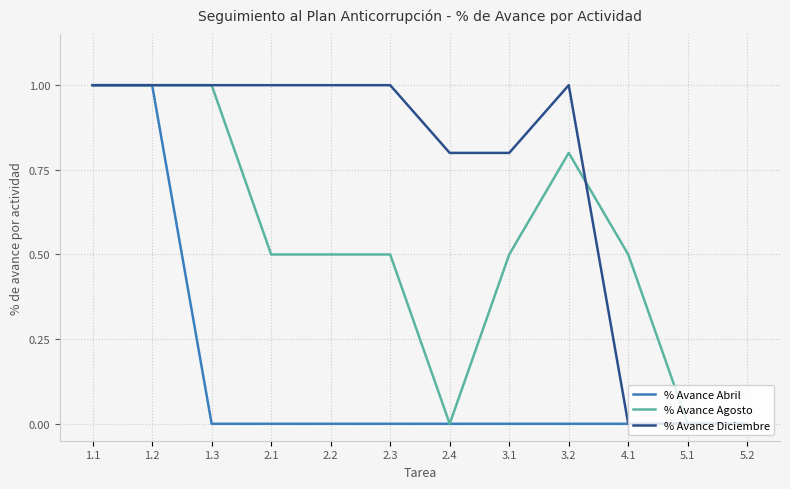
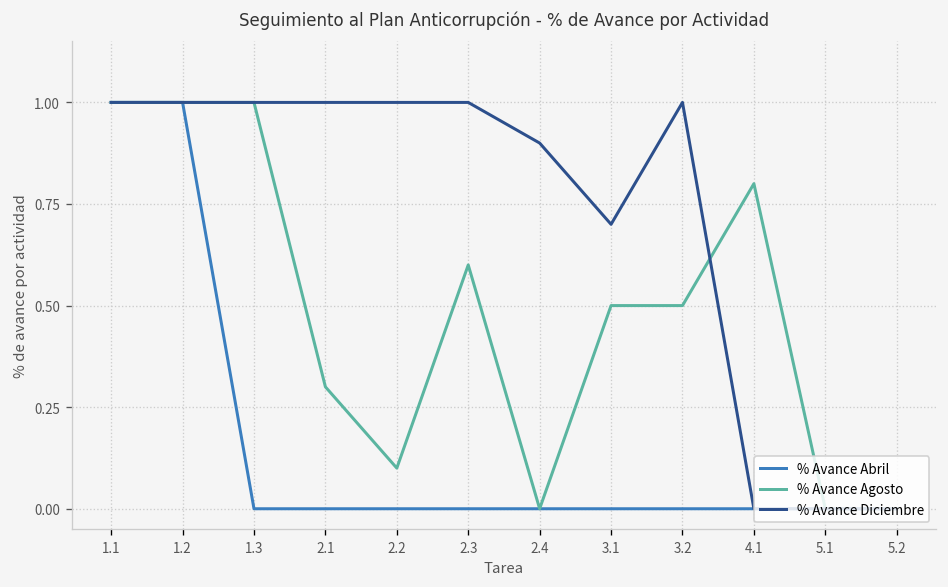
% Avance Agosto, 2.1: 0.5 -> 0.3
% Avance Agosto, 2.2: 0.5 -> 0.1
% Avance Agosto, 2.3: 0.5 -> 0.6
% Avance Diciembre, 2.4: 0.8 -> 0.9
% Avance Diciembre, 3.1: 0.8 -> 0.7
% Avance Agosto, 3.2: 0.8 -> 0.5
% Avance Agosto, 4.1: 0.5 -> 0.8
